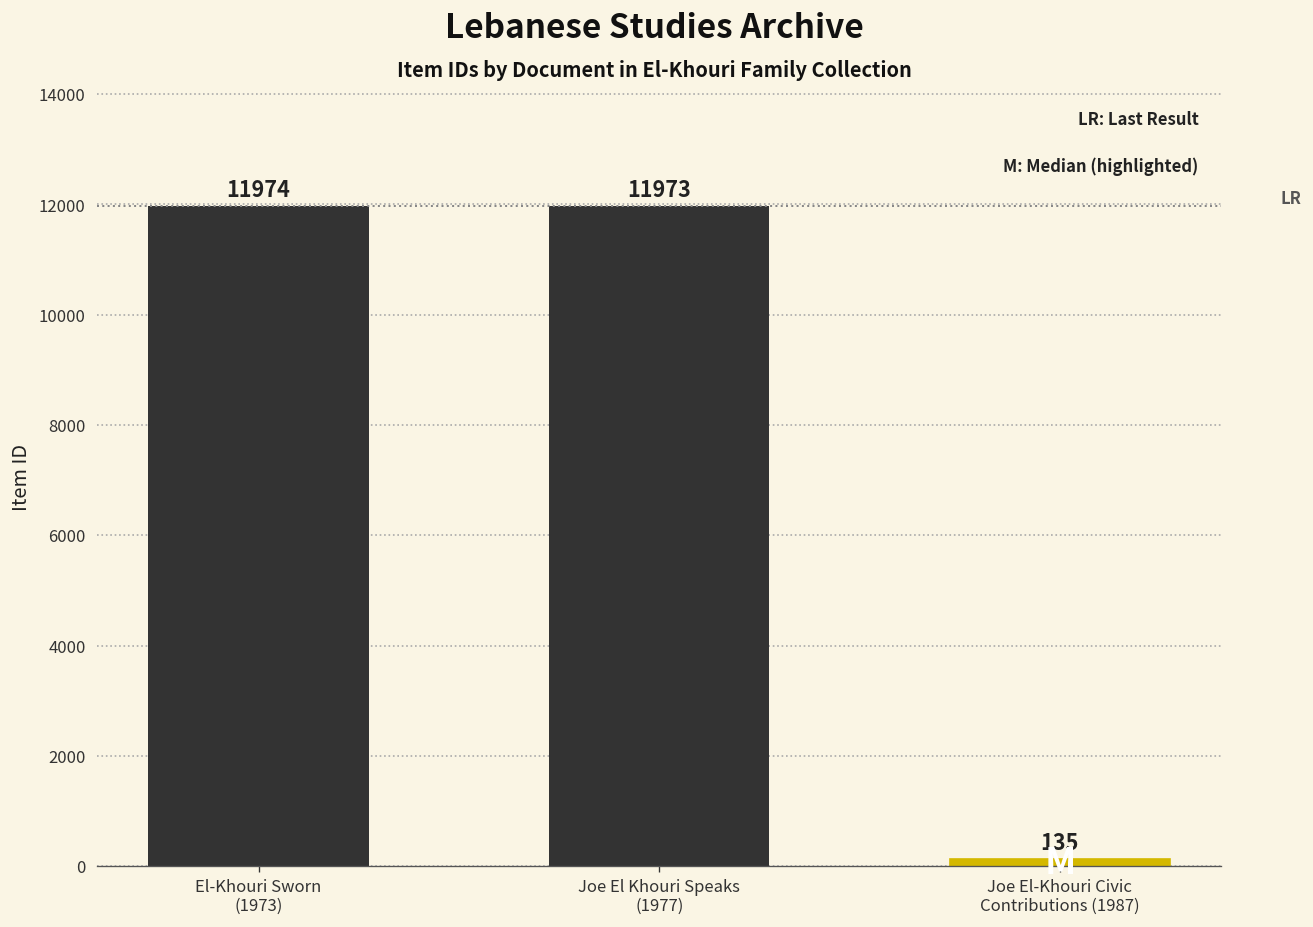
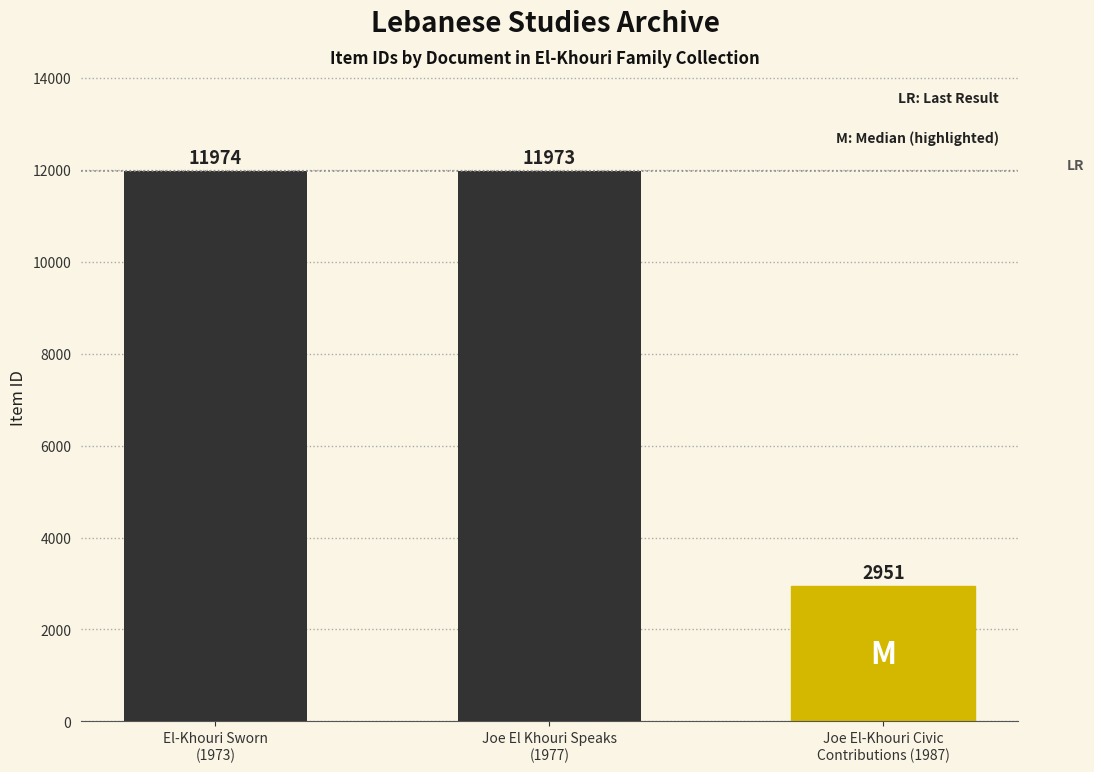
Joe El-Khouri Civic Contributions (1987): 135 -> 2951
